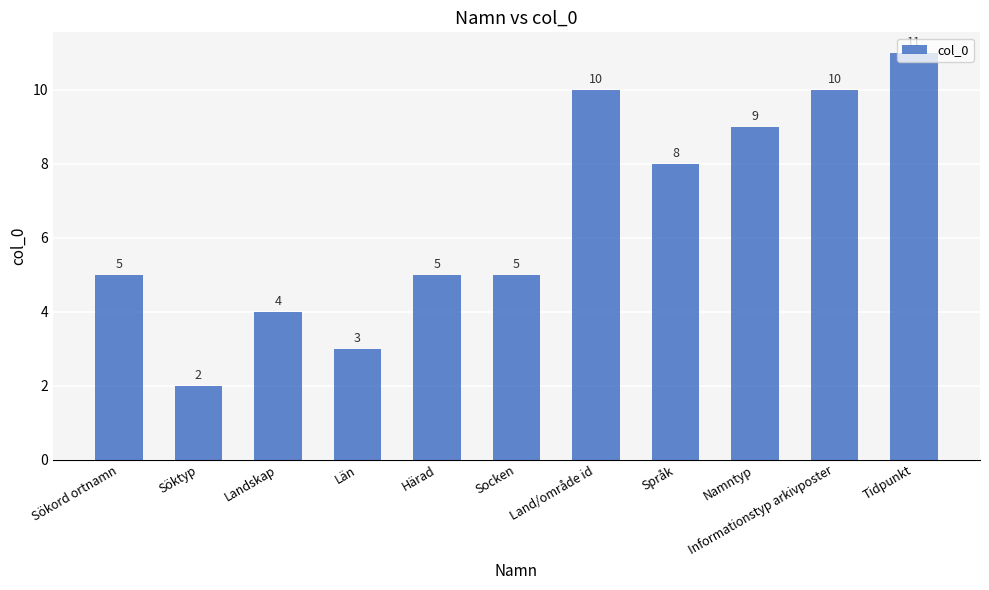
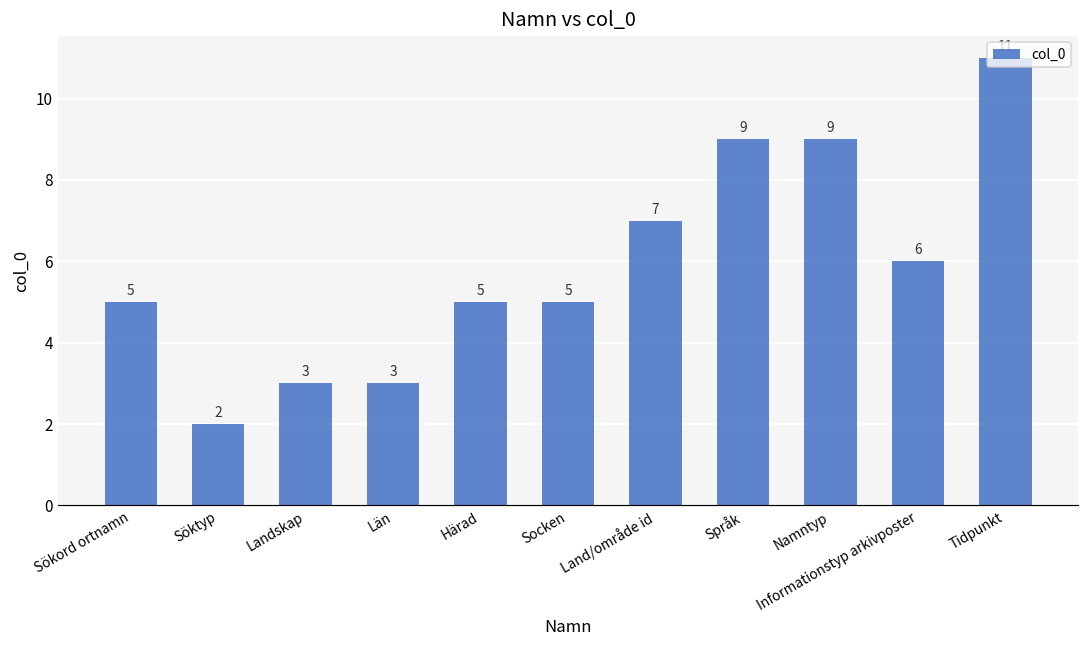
Landskap: 4 -> 3
Land/område id: 10 -> 7
Språk: 8 -> 9
Informationstyp arkivposter: 10 -> 6
